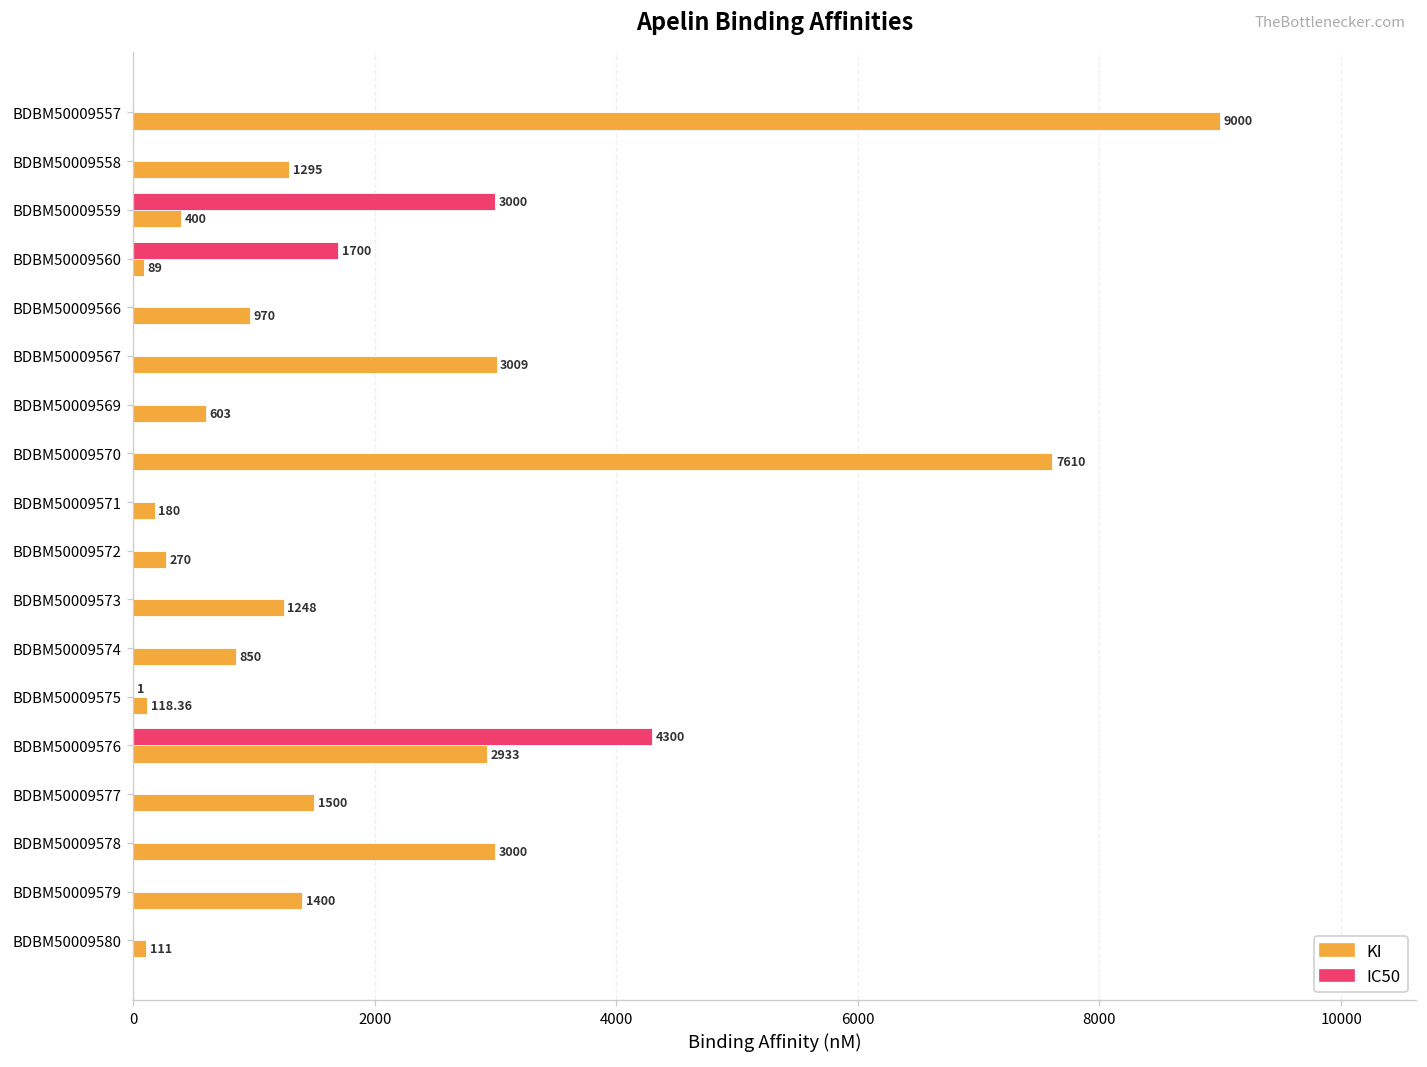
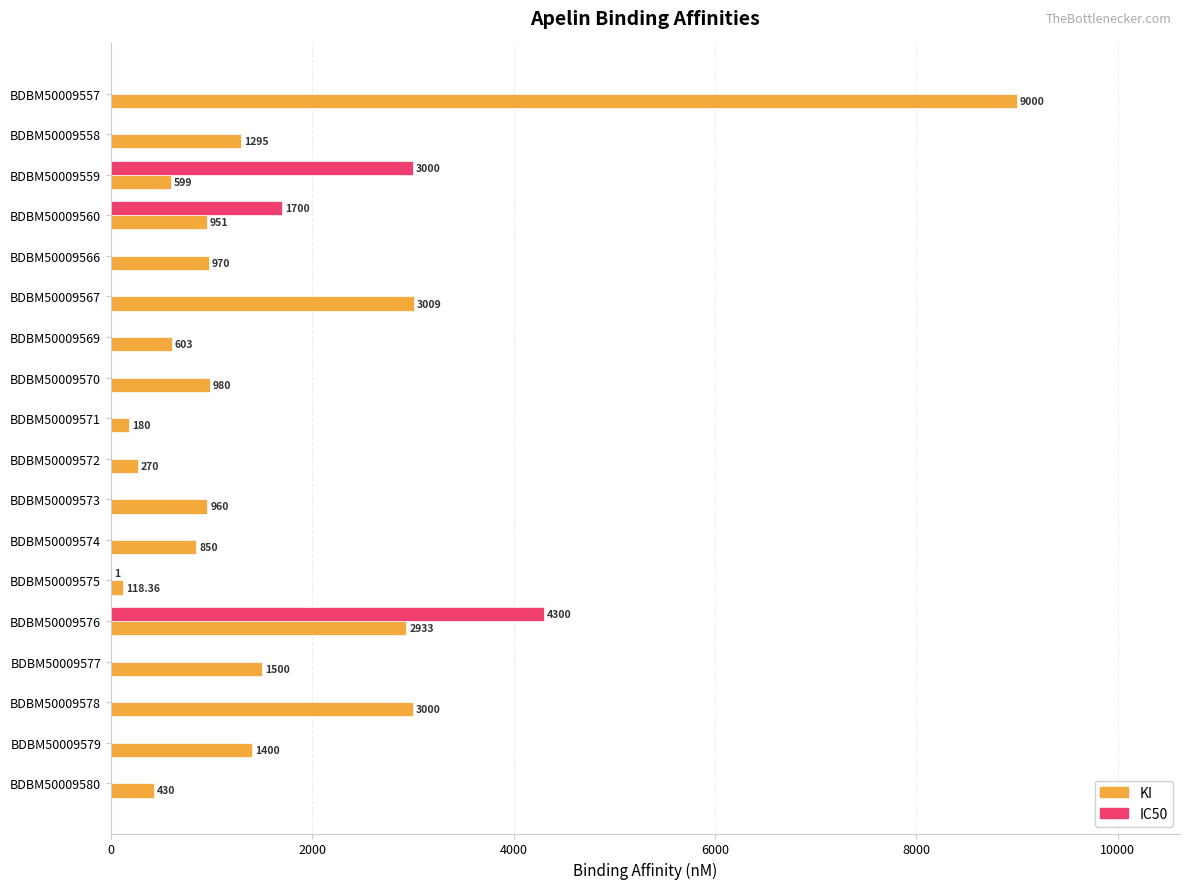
KI, BDBM50009559: 400 -> 599
KI, BDBM50009560: 89 -> 951
KI, BDBM50009570: 7610 -> 980
KI, BDBM50009573: 1248 -> 960
KI, BDBM50009580: 111 -> 430
